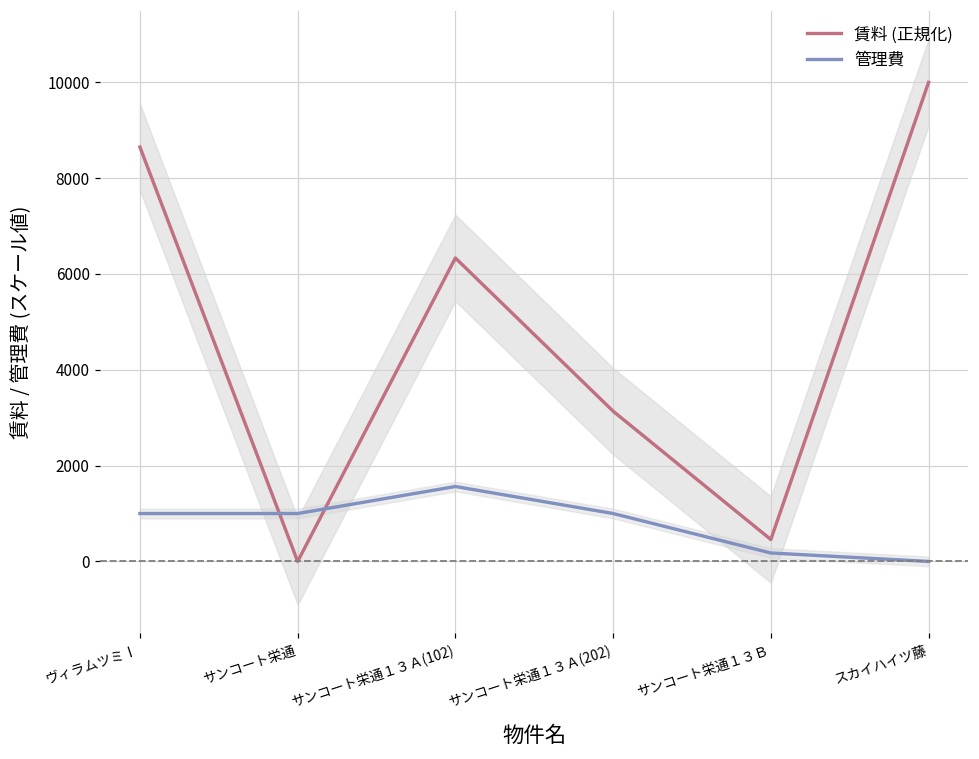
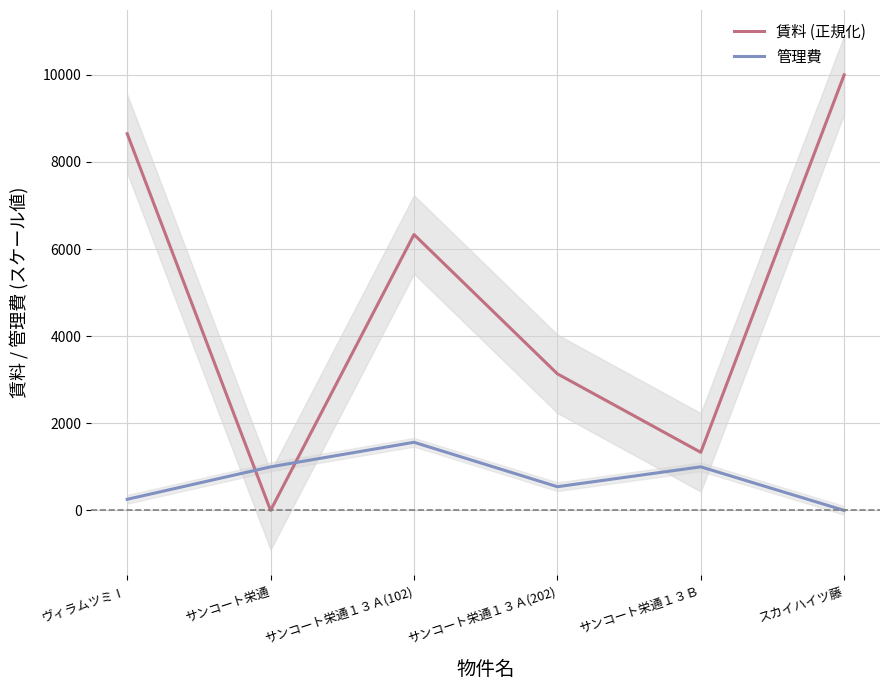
管理費, ヴィラムツミⅠ: 1000 -> 300
管理費, サンコート栄通１３Ａ(202): 1000 -> 500
賃料 (正規化), サンコート栄通１３Ｂ: 500 -> 1300
管理費, サンコート栄通１３Ｂ: 200 -> 1000
